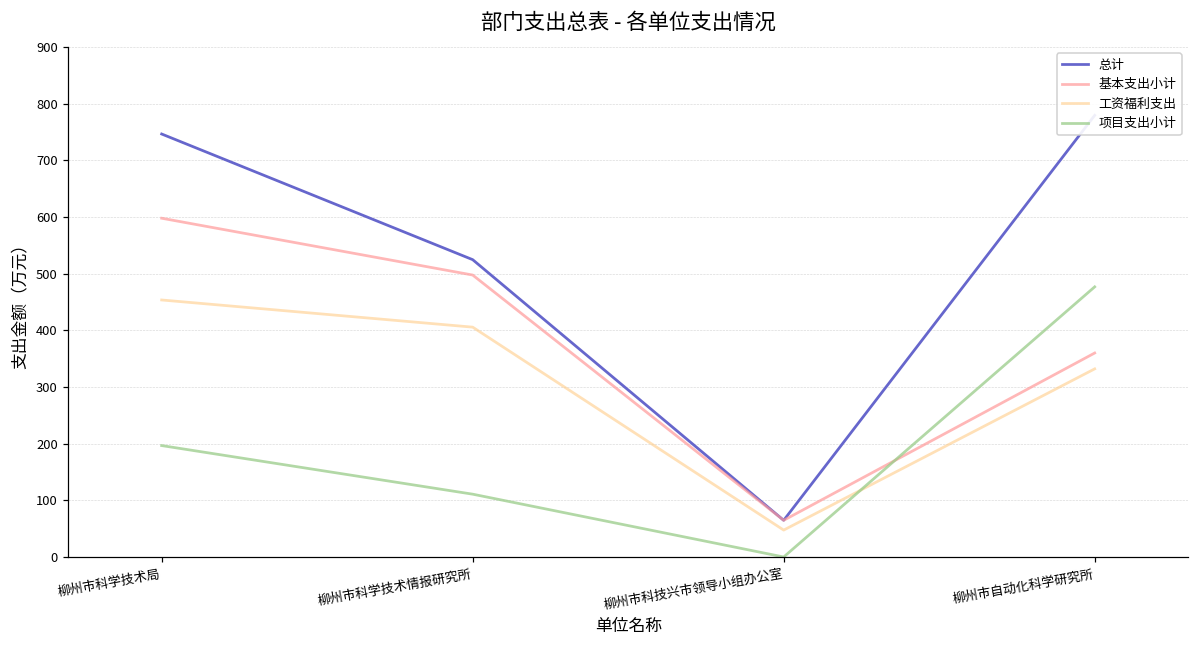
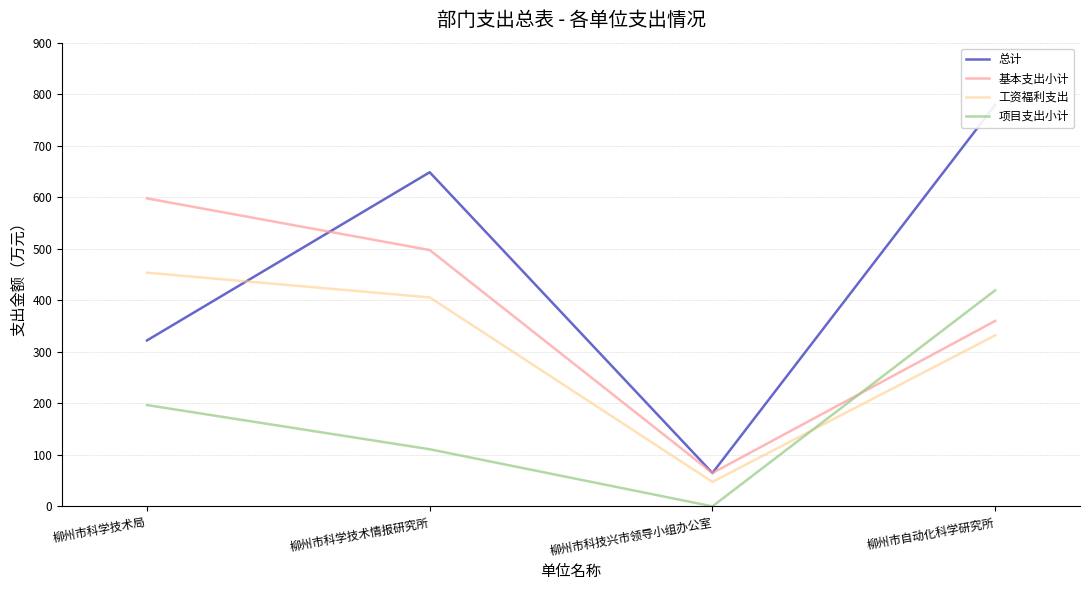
总计, 柳州市科学技术局: 750 -> 320
总计, 柳州市科学技术情报研究所: 520 -> 650
项目支出小计, 柳州市自动化科学研究所: 480 -> 420
